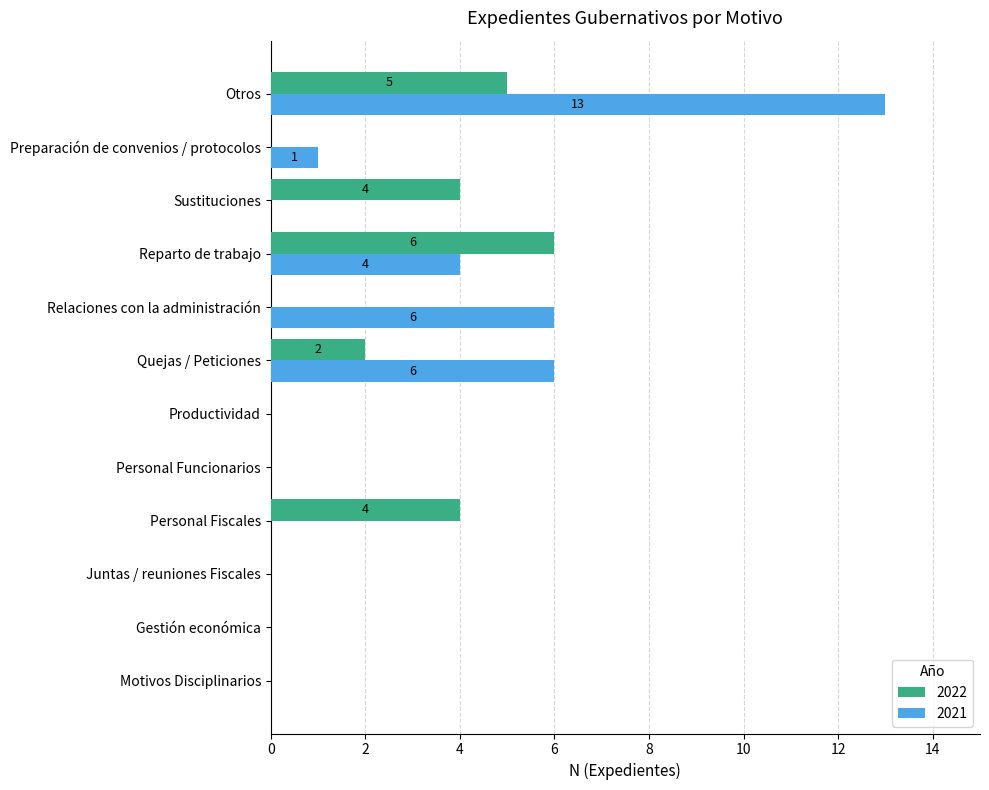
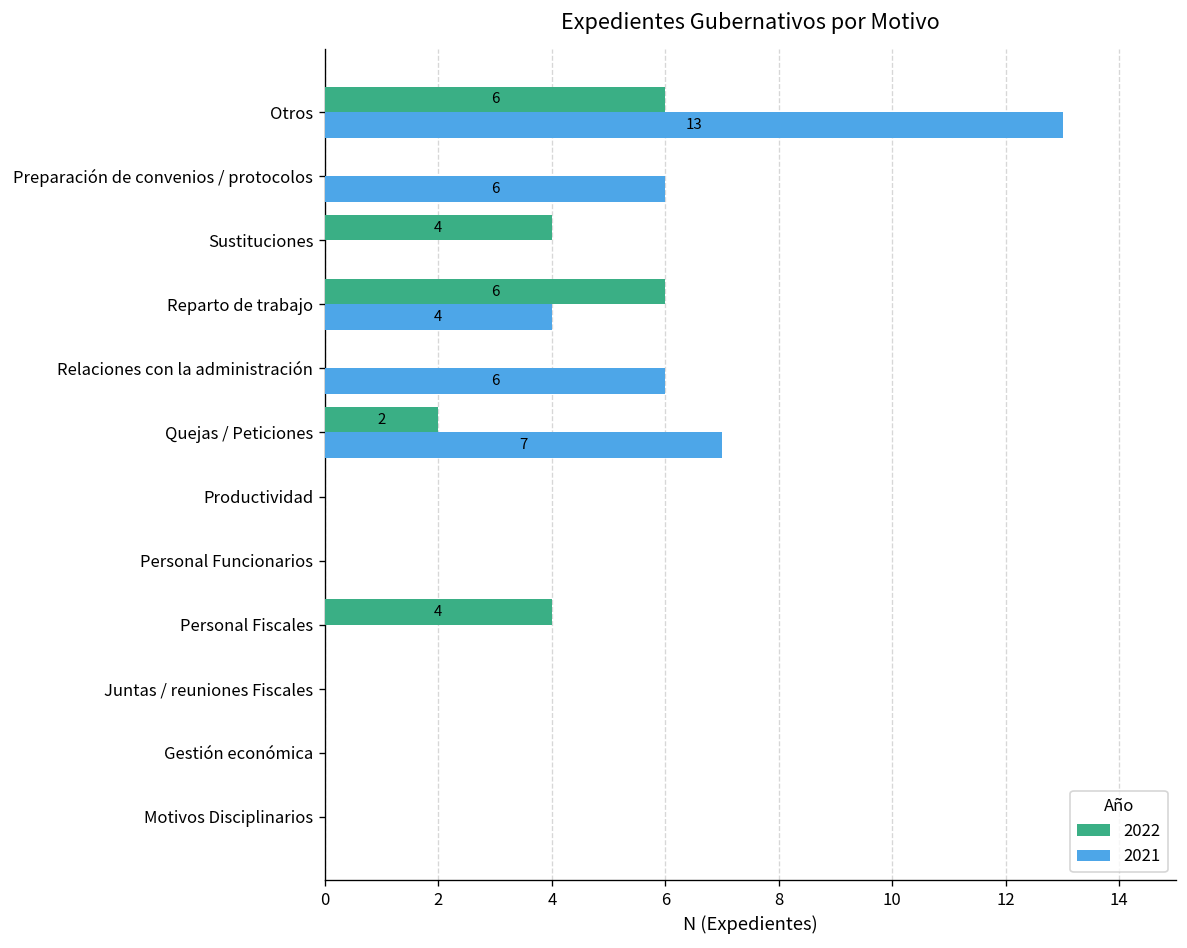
2022, Otros: 5 -> 6
2021, Preparación de convenios / protocolos: 1 -> 6
2021, Quejas / Peticiones: 6 -> 7
